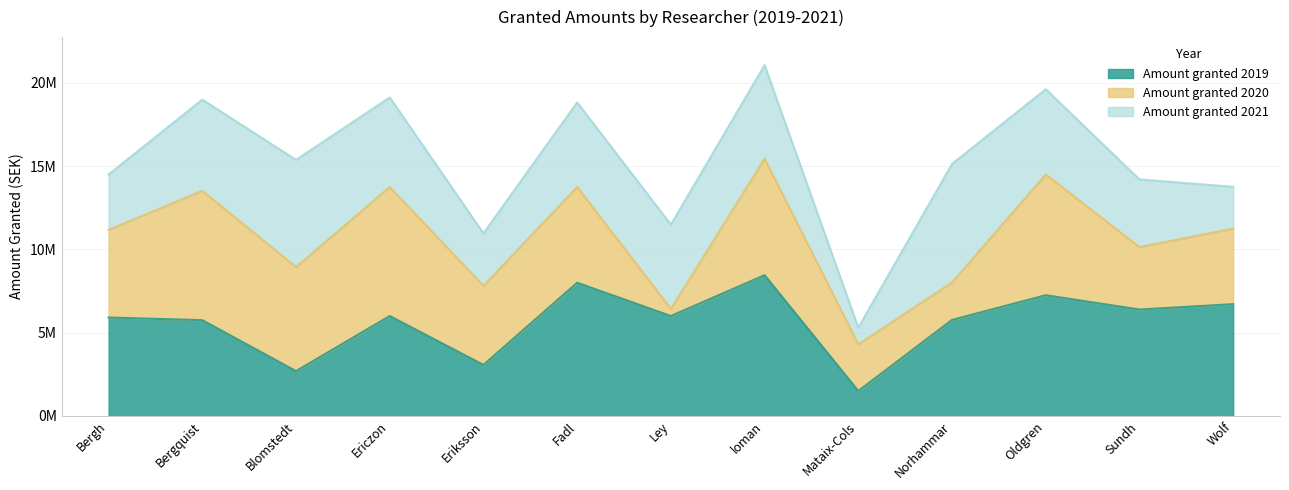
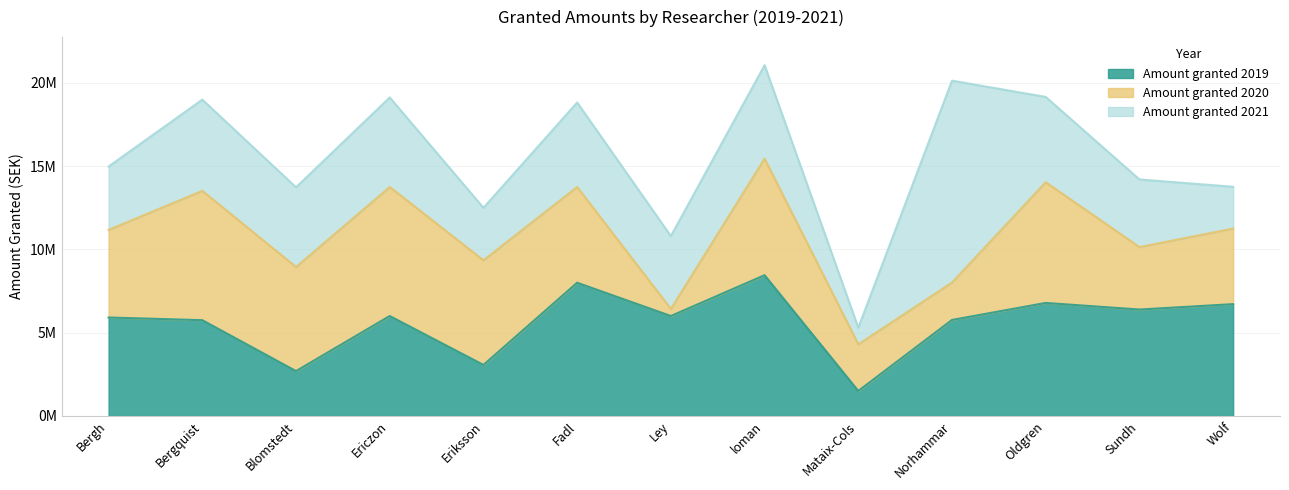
Amount granted 2021, Bergh: 3300000 -> 3800000
Amount granted 2021, Blomstedt: 6400000 -> 4800000
Amount granted 2020, Eriksson: 4800000 -> 6300000
Amount granted 2021, Ley: 5100000 -> 4400000
Amount granted 2021, Norhammar: 7100000 -> 12100000
Amount granted 2019, Oldgren: 7300000 -> 6800000
